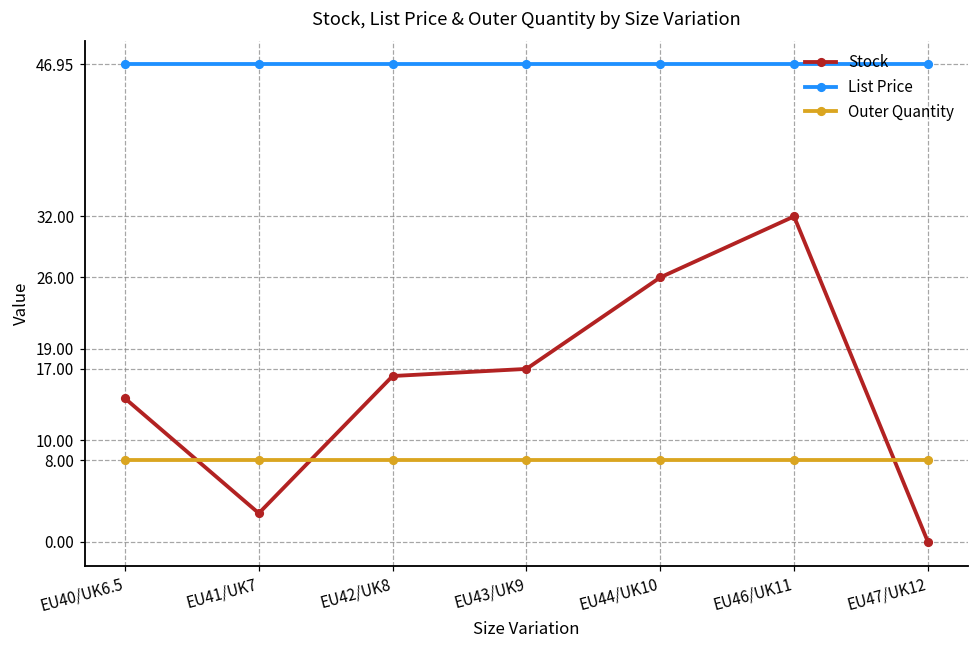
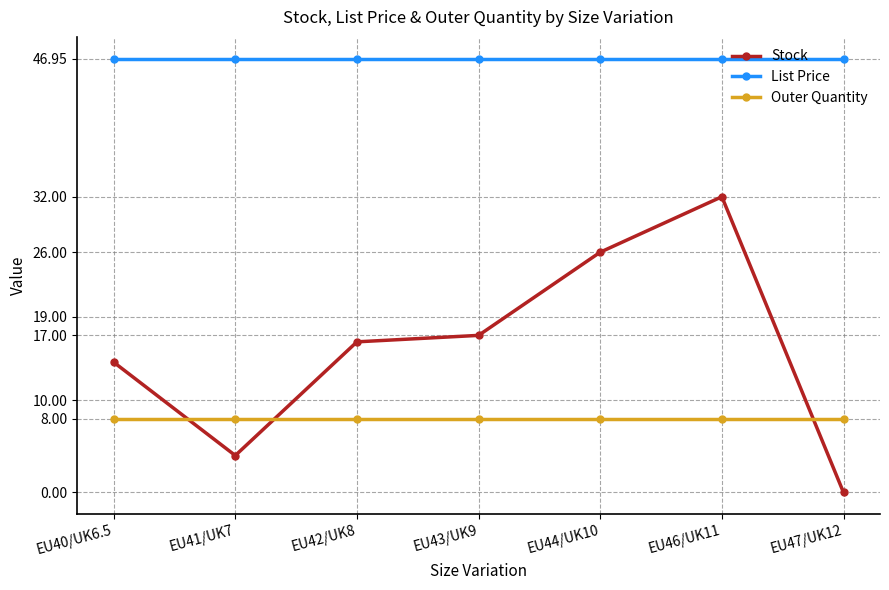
Stock, EU41/UK7: 3 -> 4
